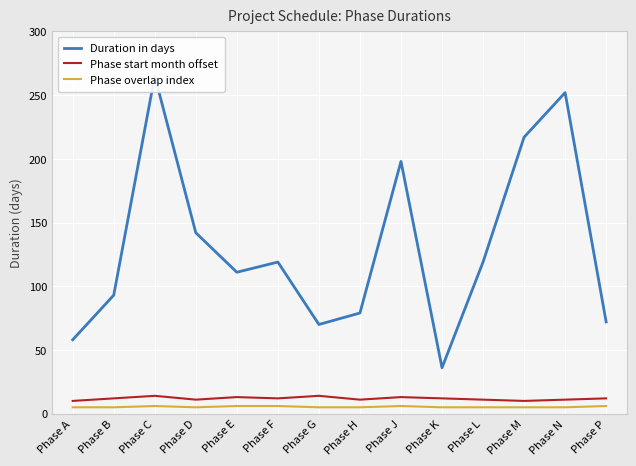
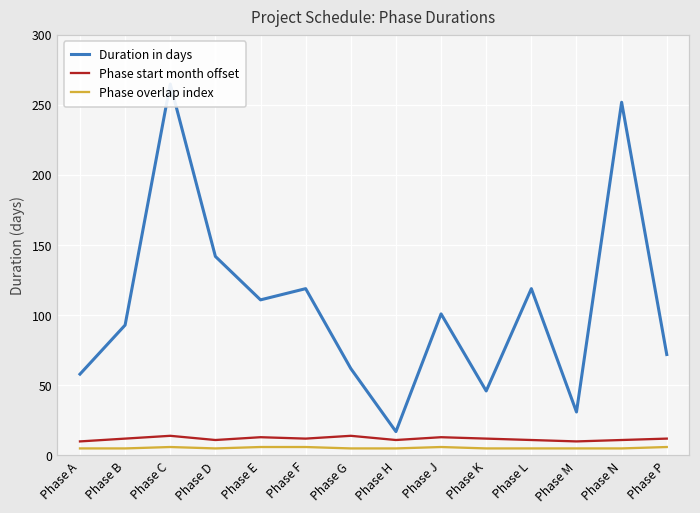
Duration in days, Phase G: 70 -> 62
Duration in days, Phase H: 79 -> 17
Duration in days, Phase J: 198 -> 101
Duration in days, Phase K: 36 -> 46
Duration in days, Phase M: 217 -> 31
